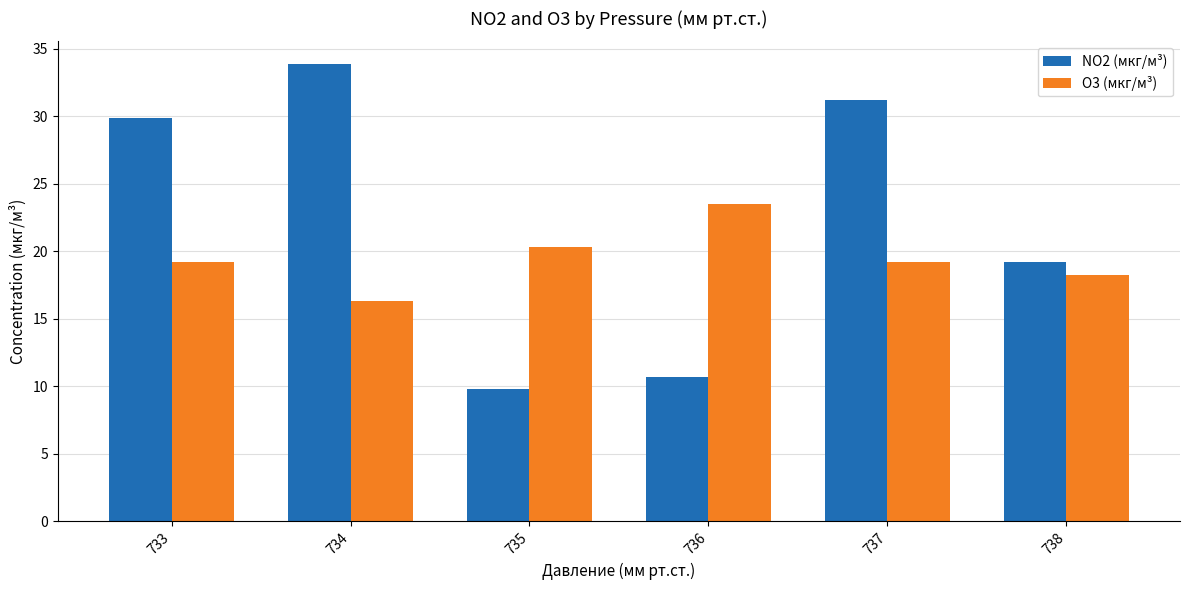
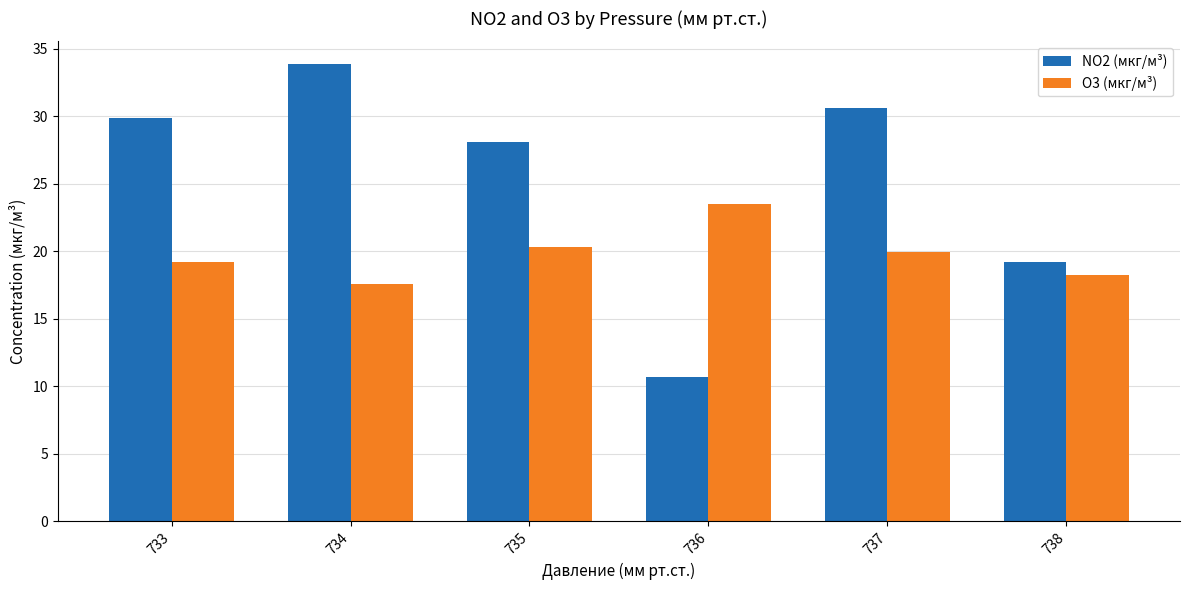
O3 (мкг/м³), 734: 16.3 -> 17.6
NO2 (мкг/м³), 735: 9.8 -> 28.1
NO2 (мкг/м³), 737: 31.2 -> 30.6
O3 (мкг/м³), 737: 19.2 -> 20.0
